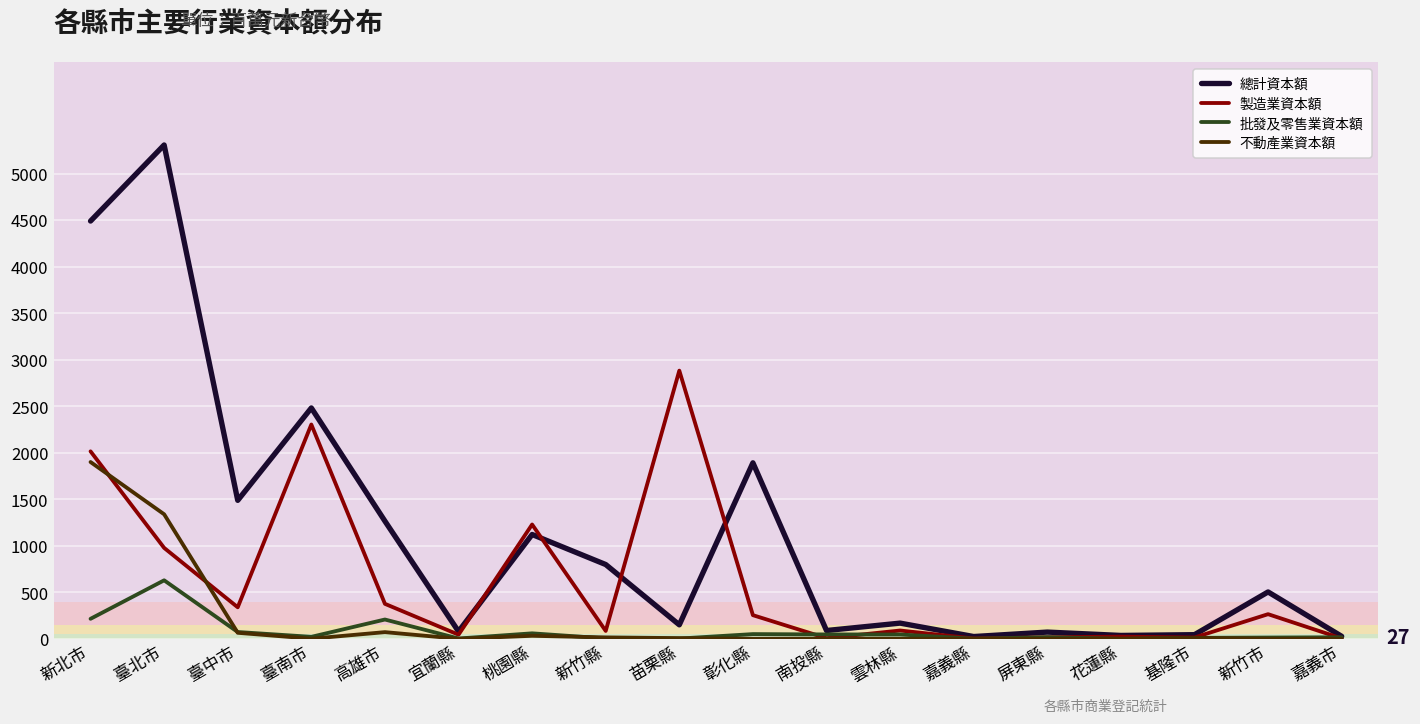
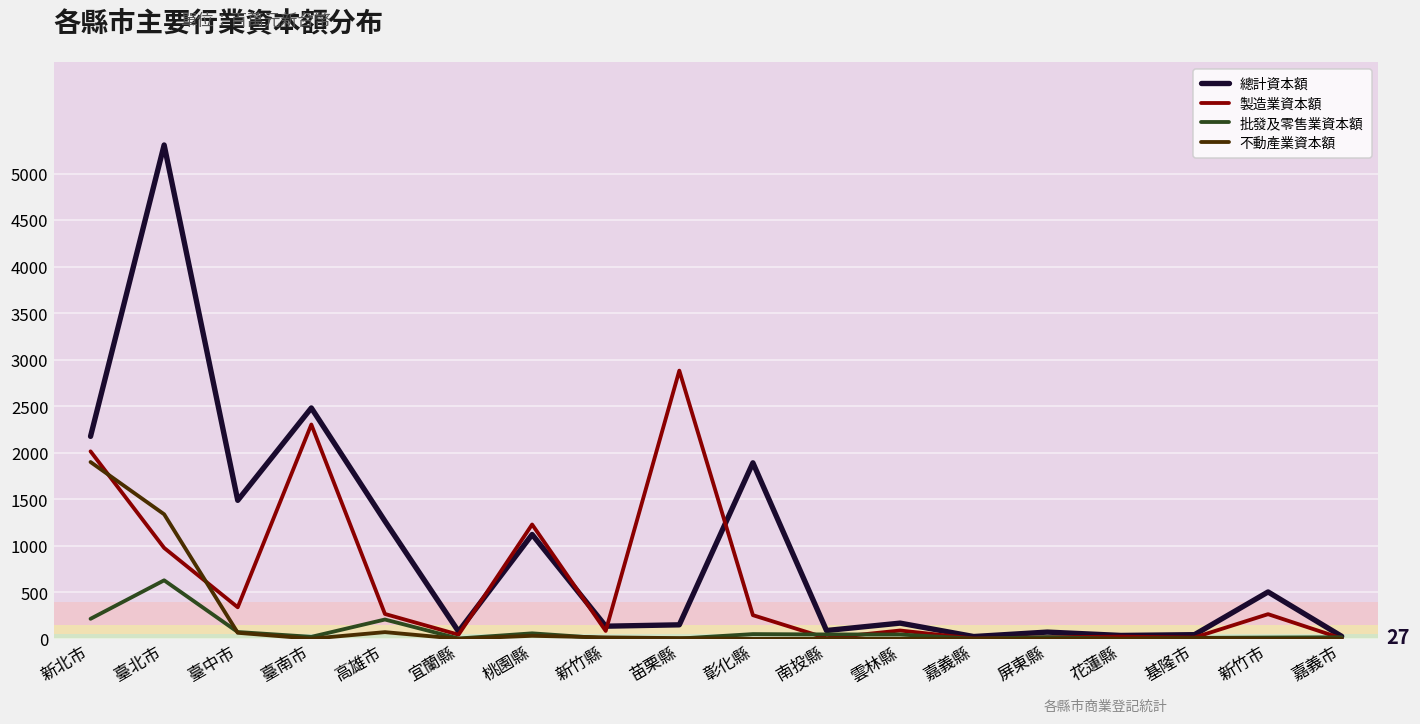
總計資本額, 新北市: 4500 -> 2200
製造業資本額, 高雄市: 400 -> 300
總計資本額, 新竹縣: 800 -> 100
